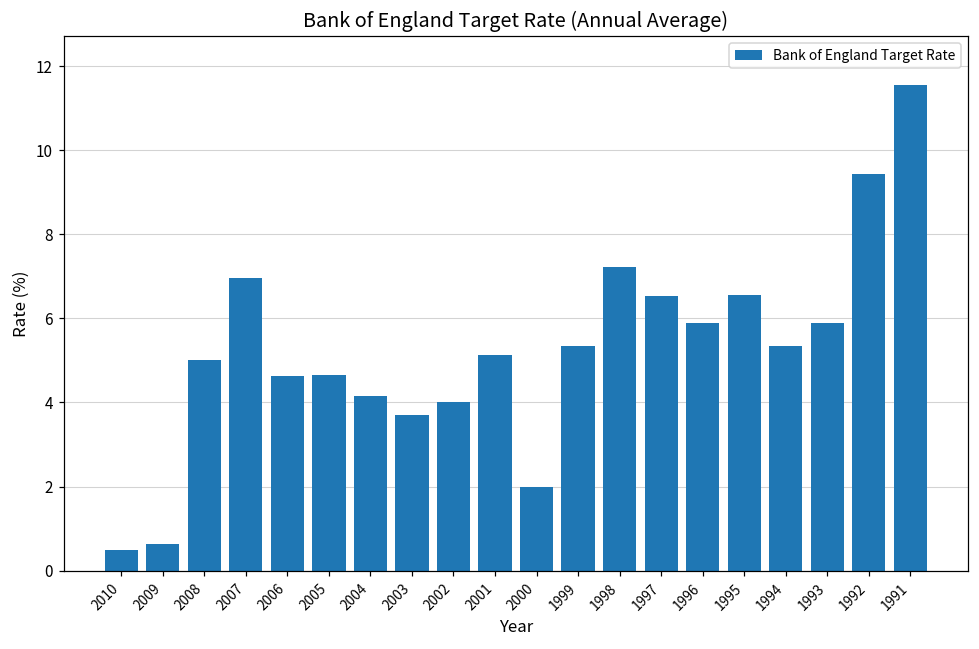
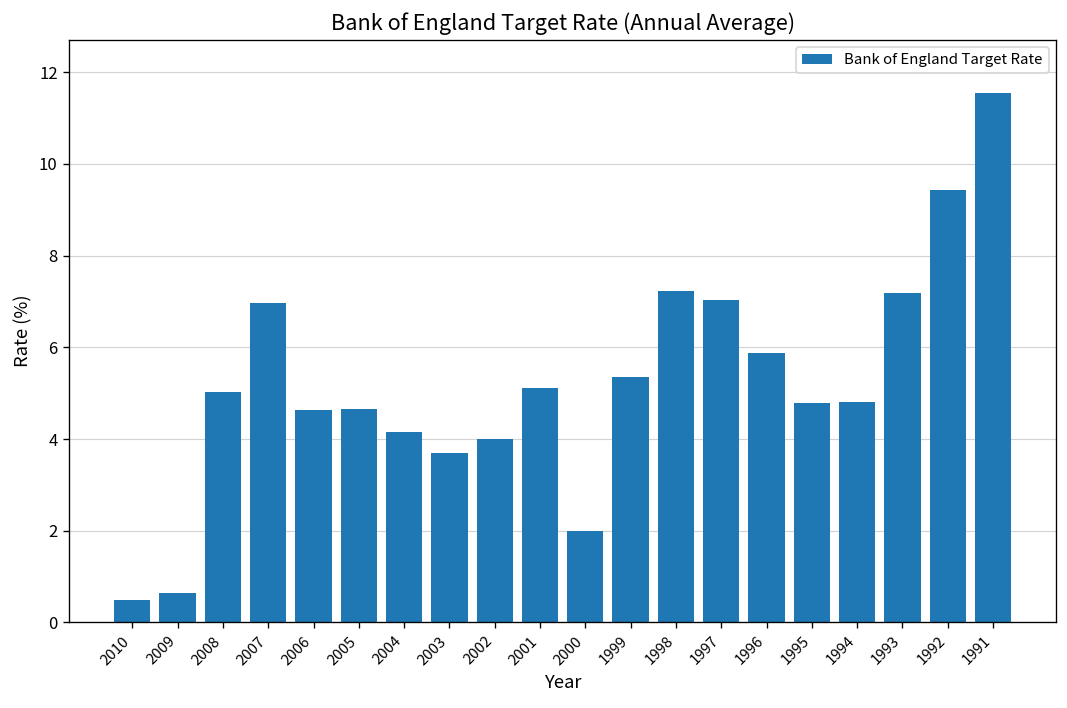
1997: 6.5 -> 7.0
1995: 6.6 -> 4.8
1994: 5.3 -> 4.8
1993: 5.9 -> 7.2
